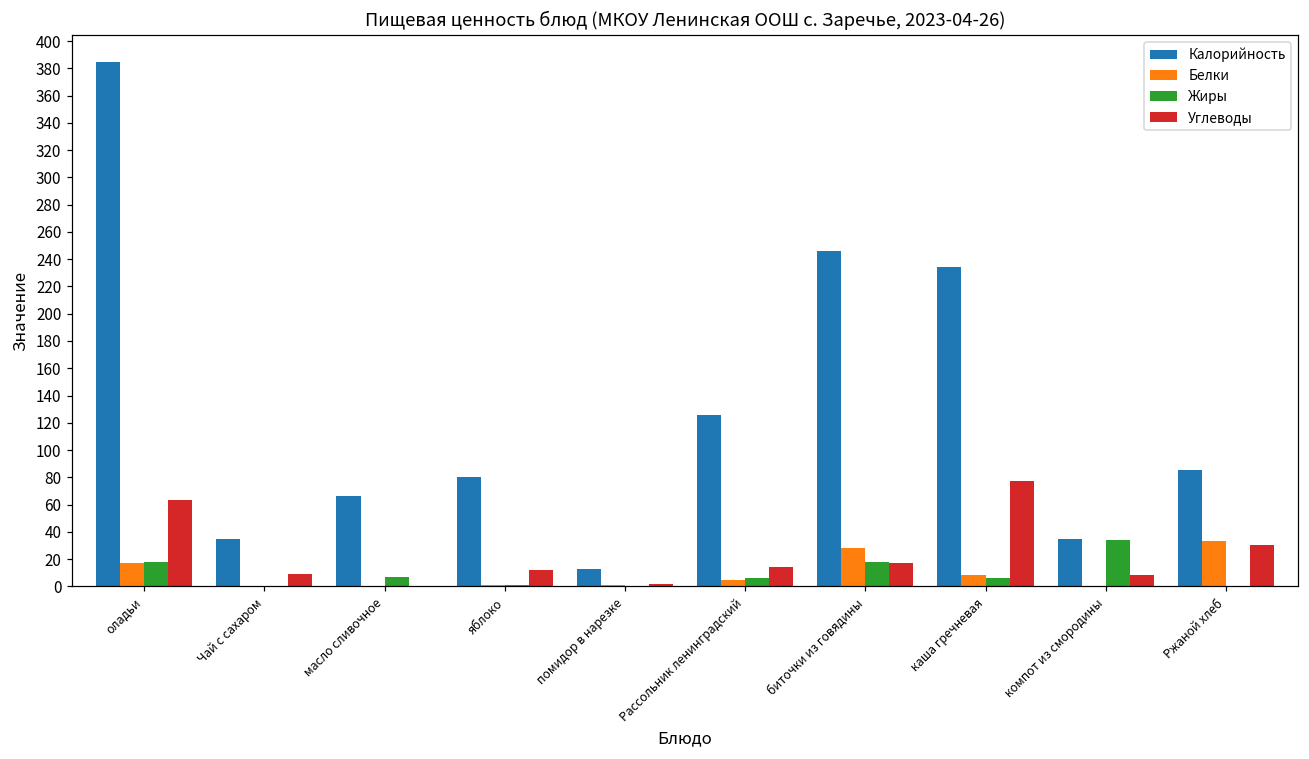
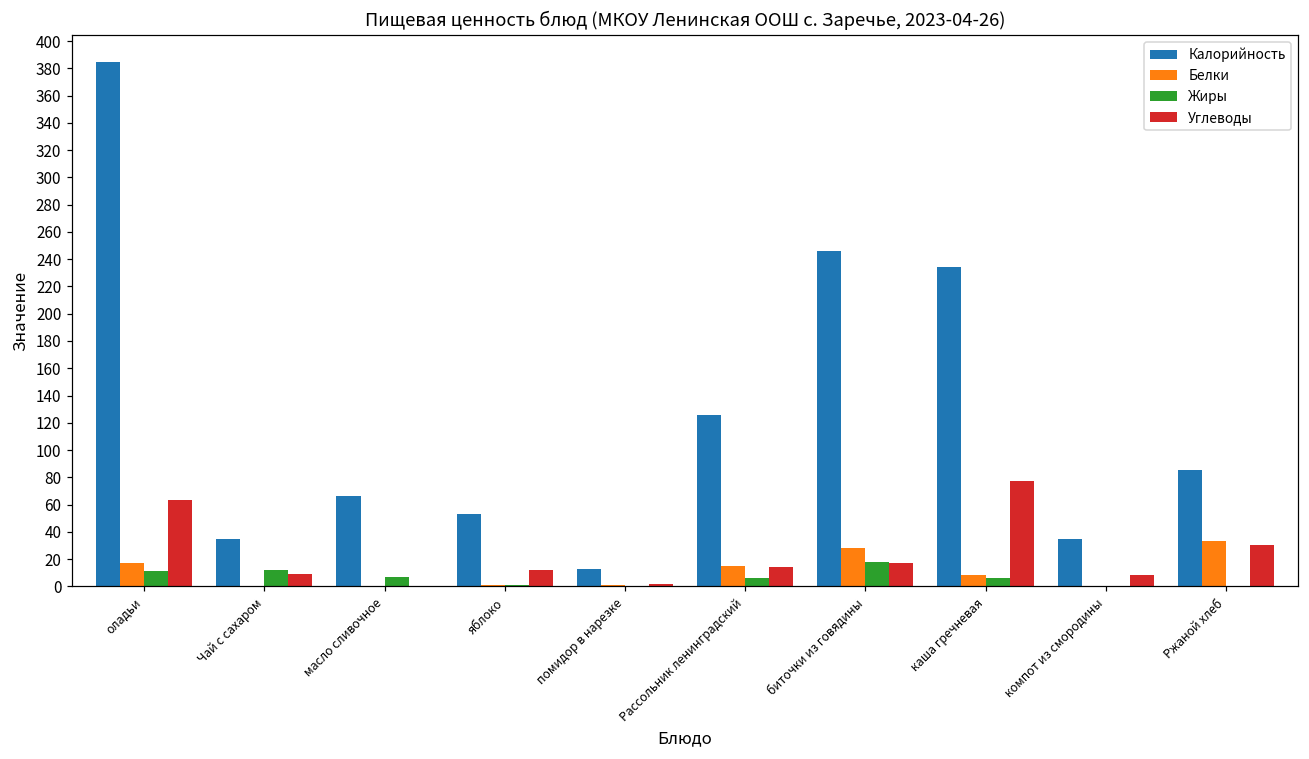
Жиры, оладьи: 18 -> 11
Жиры, Чай с сахаром: 0 -> 12
Калорийность, яблоко: 80 -> 53
Белки, Рассольник ленинградский: 5 -> 15
Жиры, компот из смородины: 34 -> 0
